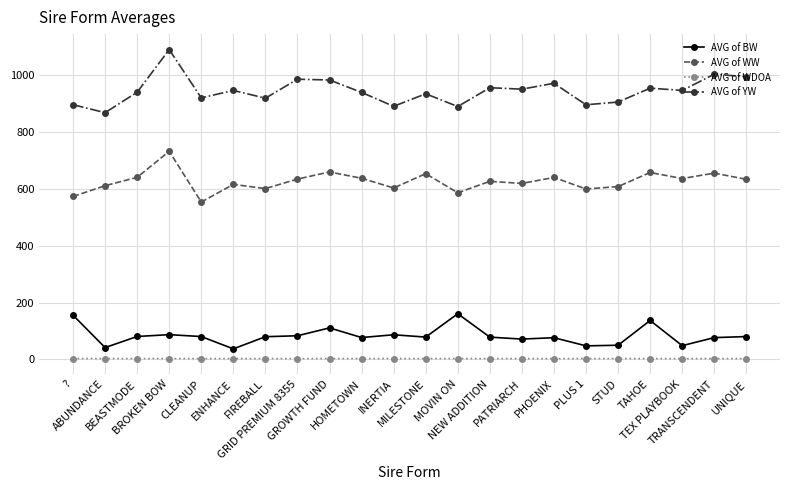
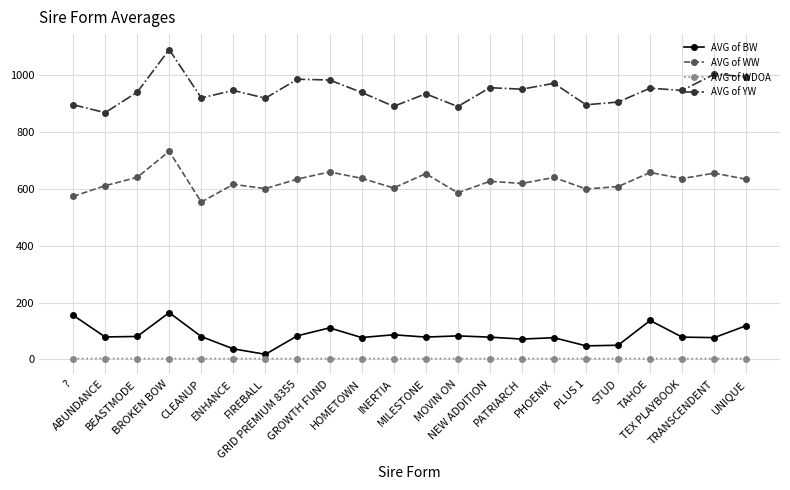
AVG of BW, ABUNDANCE: 40 -> 80
AVG of BW, BROKEN BOW: 90 -> 160
AVG of BW, FIREBALL: 80 -> 20
AVG of BW, MOVIN ON: 160 -> 80
AVG of BW, TEX PLAYBOOK: 50 -> 80
AVG of BW, UNIQUE: 80 -> 120
